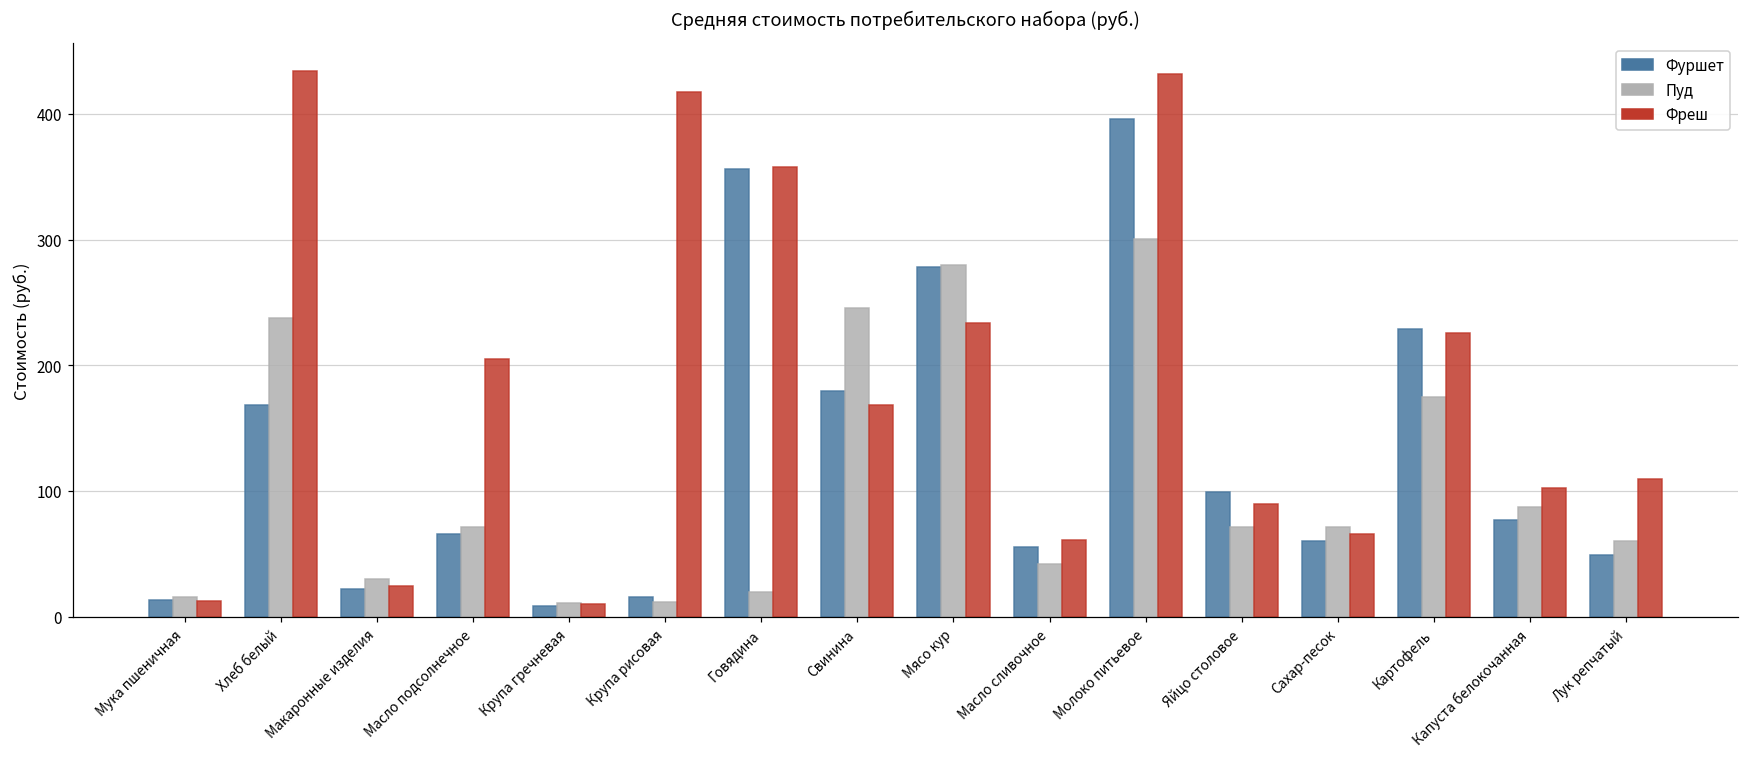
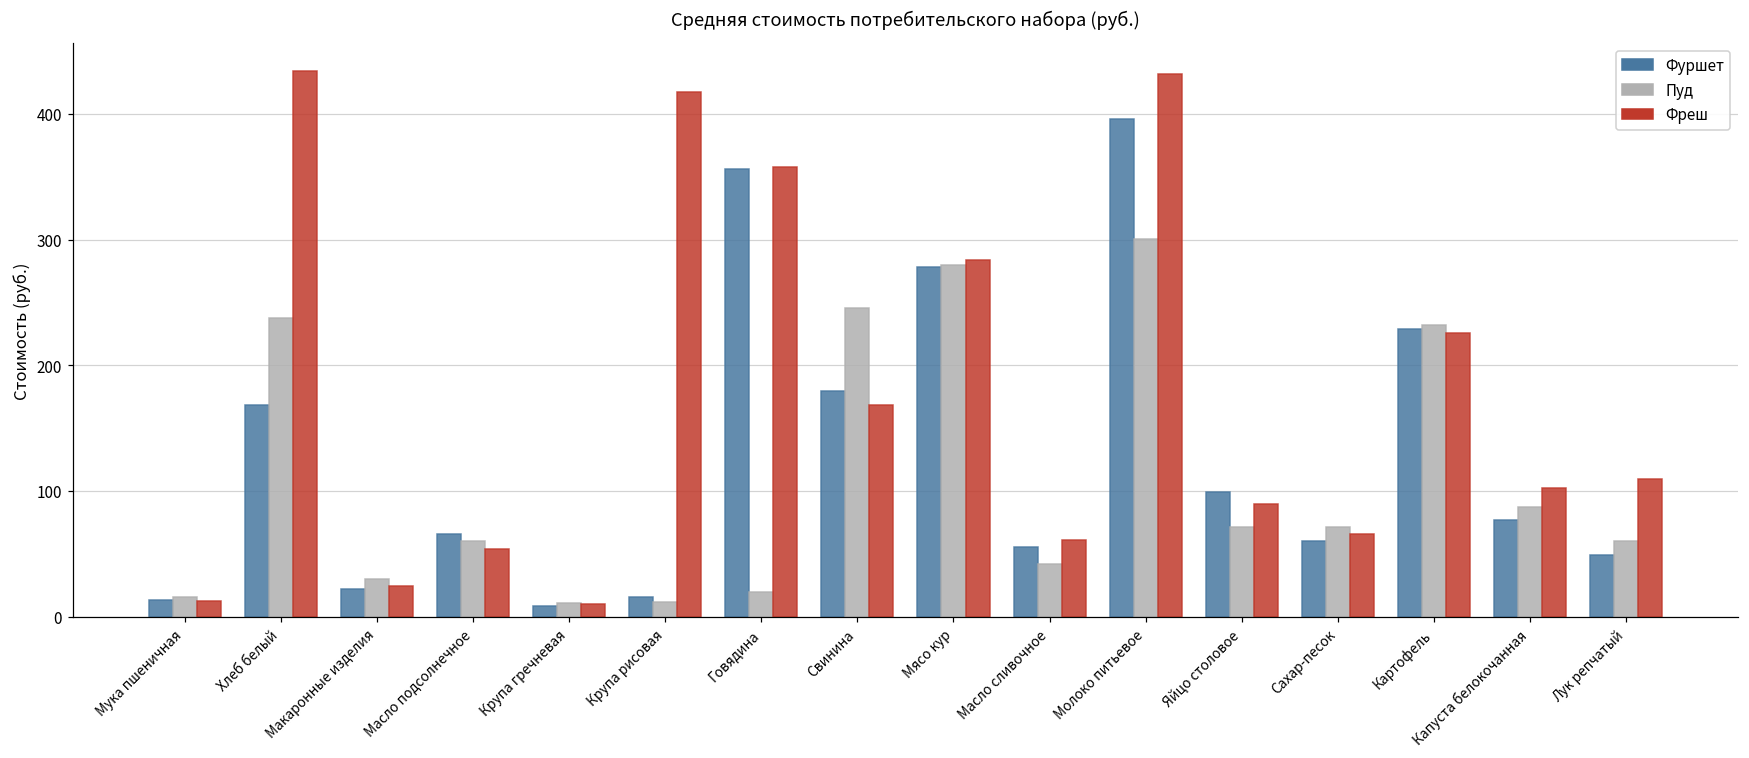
Пуд, Масло подсолнечное: 71 -> 60
Фреш, Масло подсолнечное: 205 -> 54
Фреш, Мясо кур: 233 -> 284
Пуд, Картофель: 175 -> 232
